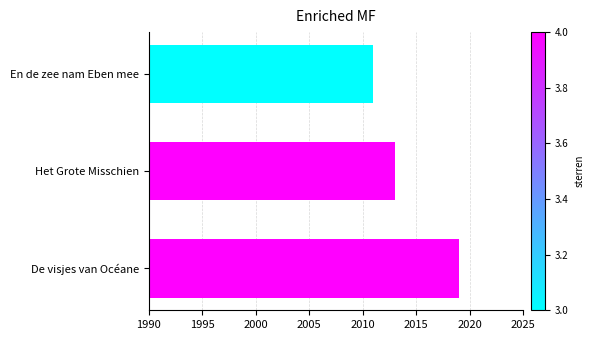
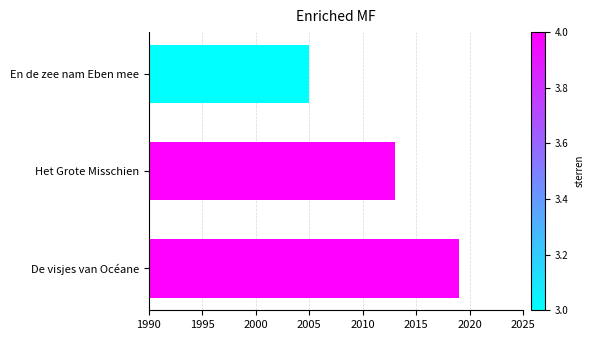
En de zee nam Eben mee: 2011 -> 2005
